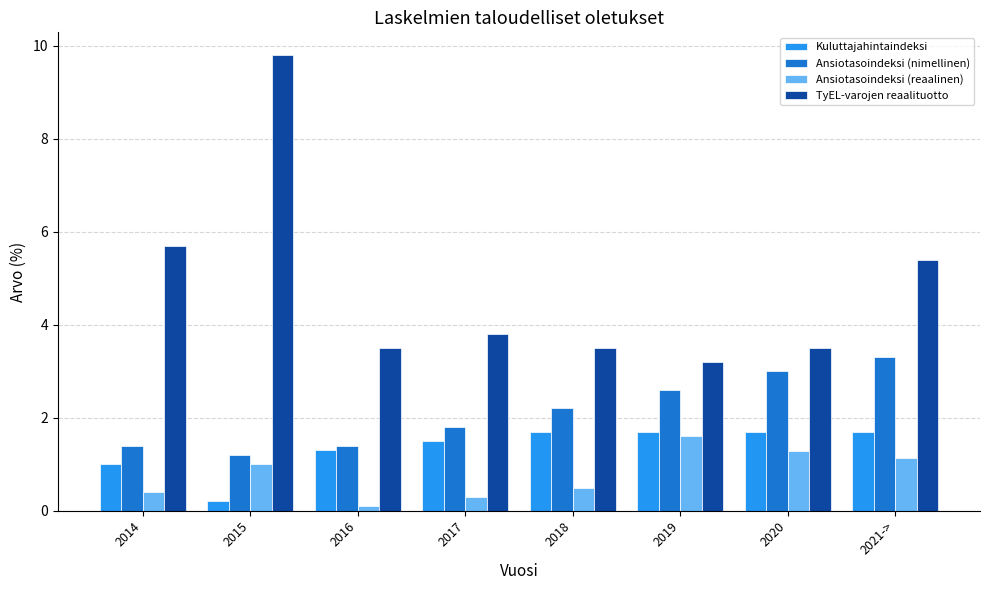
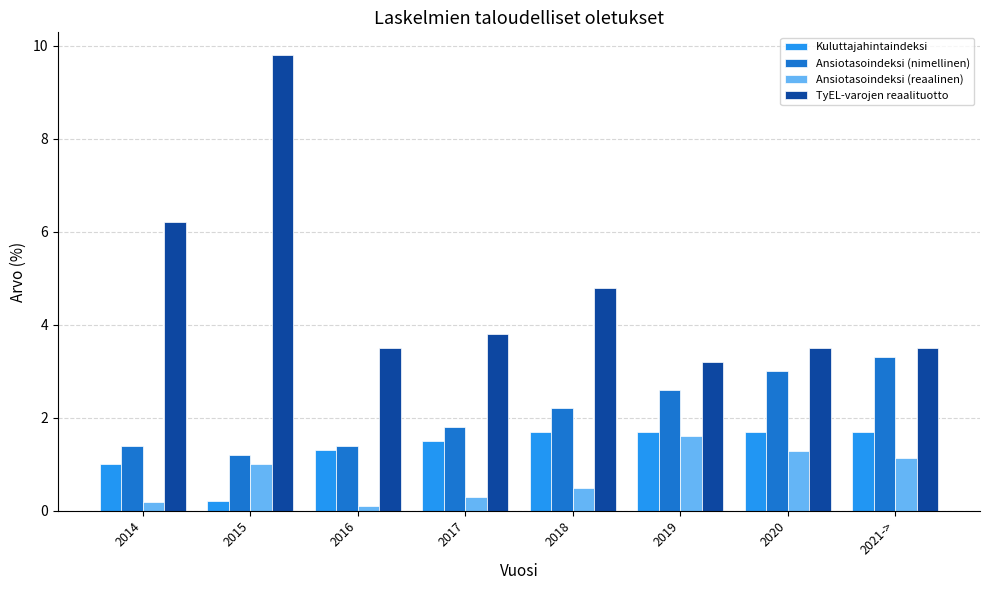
Ansiotasoindeksi (reaalinen), 2014: 0.4 -> 0.2
TyEL-varojen reaalituotto, 2014: 5.7 -> 6.2
TyEL-varojen reaalituotto, 2018: 3.5 -> 4.8
TyEL-varojen reaalituotto, 2021->: 5.4 -> 3.5
